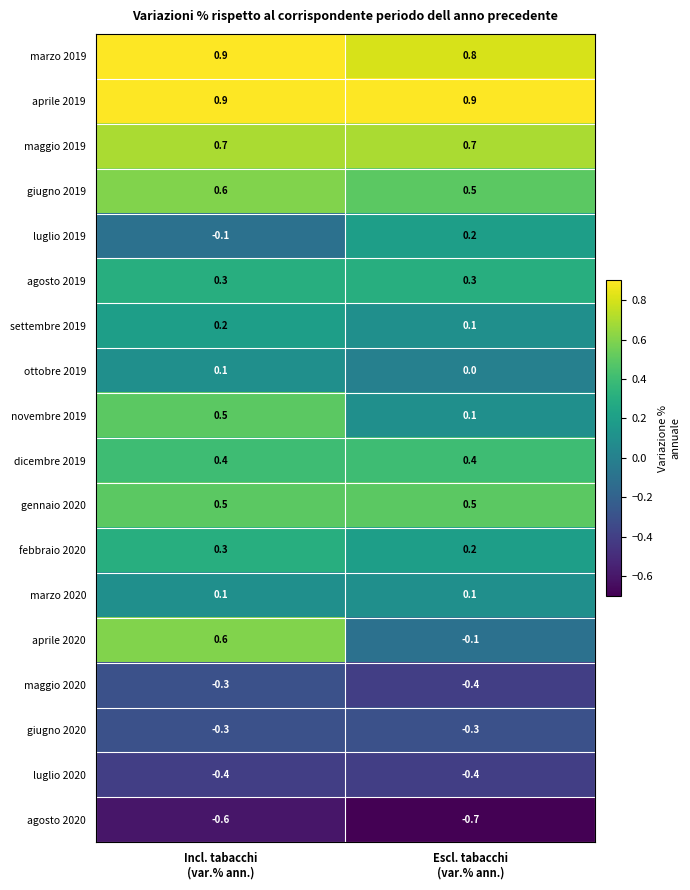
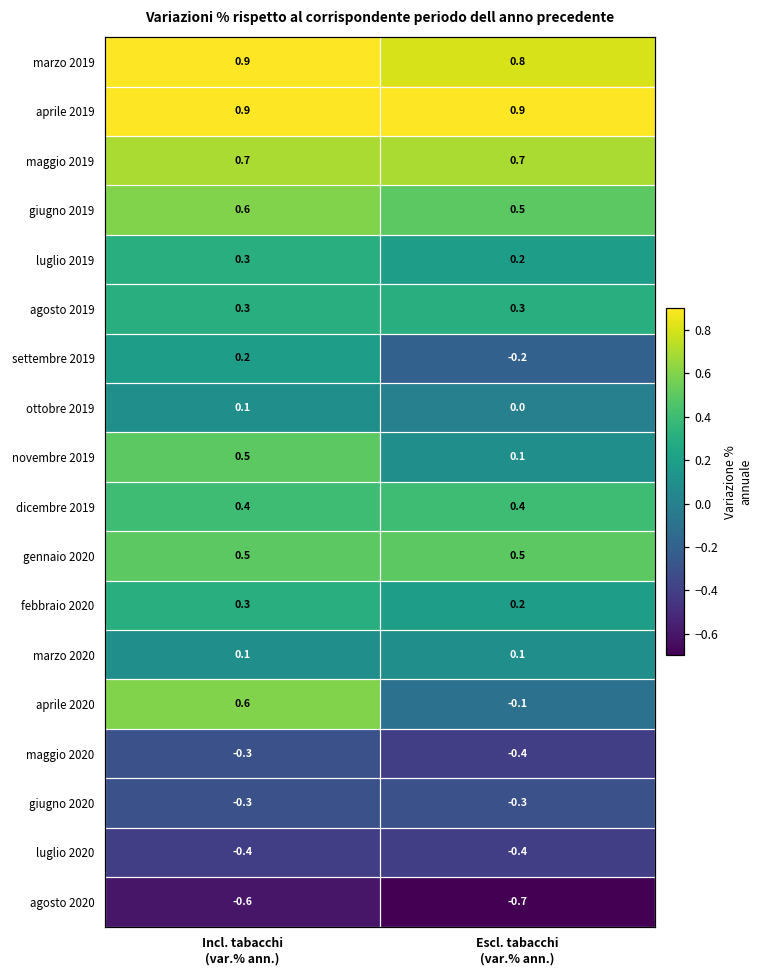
luglio 2019, Incl. tabacchi (var.% ann.): -0.1 -> 0.3
settembre 2019, Escl. tabacchi (var.% ann.): 0.1 -> -0.2
